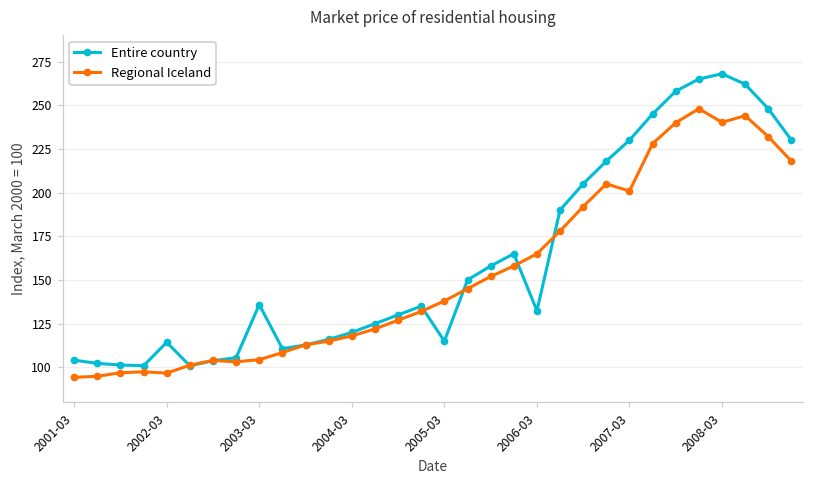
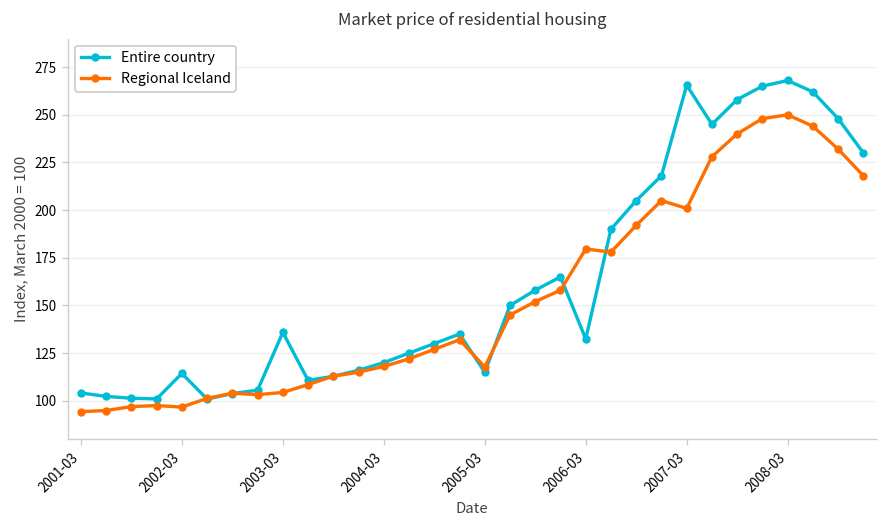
Regional Iceland, 2005-03: 138 -> 118
Regional Iceland, 2006-03: 165 -> 180
Entire country, 2007-03: 230 -> 266
Regional Iceland, 2008-03: 240 -> 250
